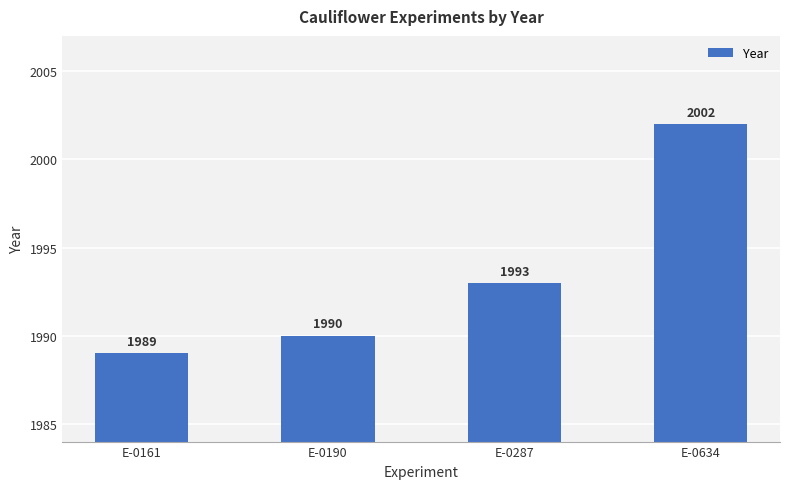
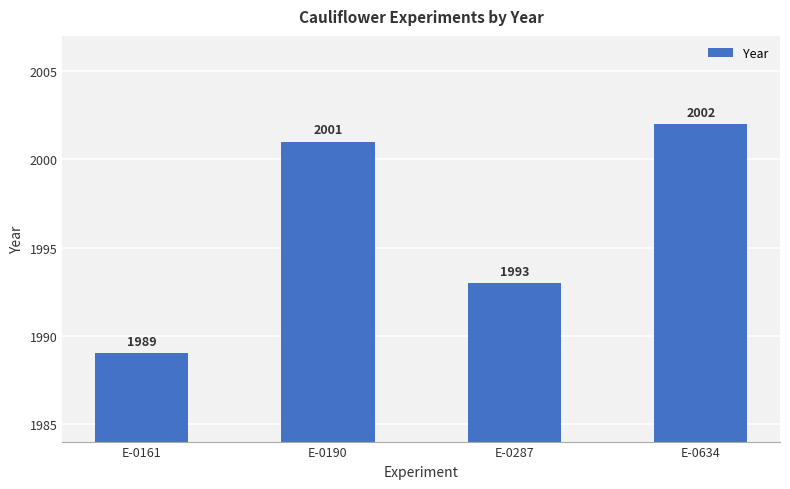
E-0190: 1990 -> 2001
